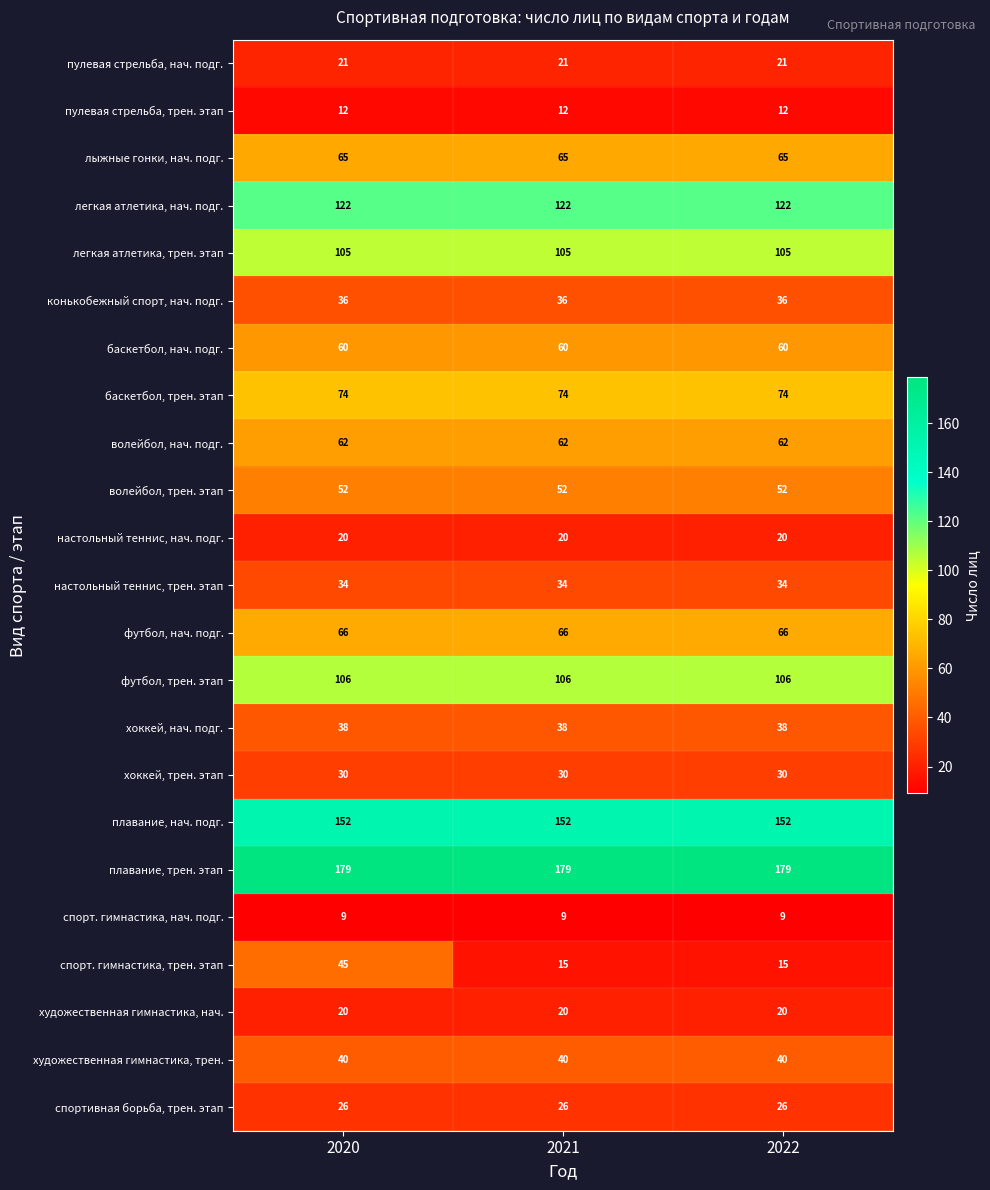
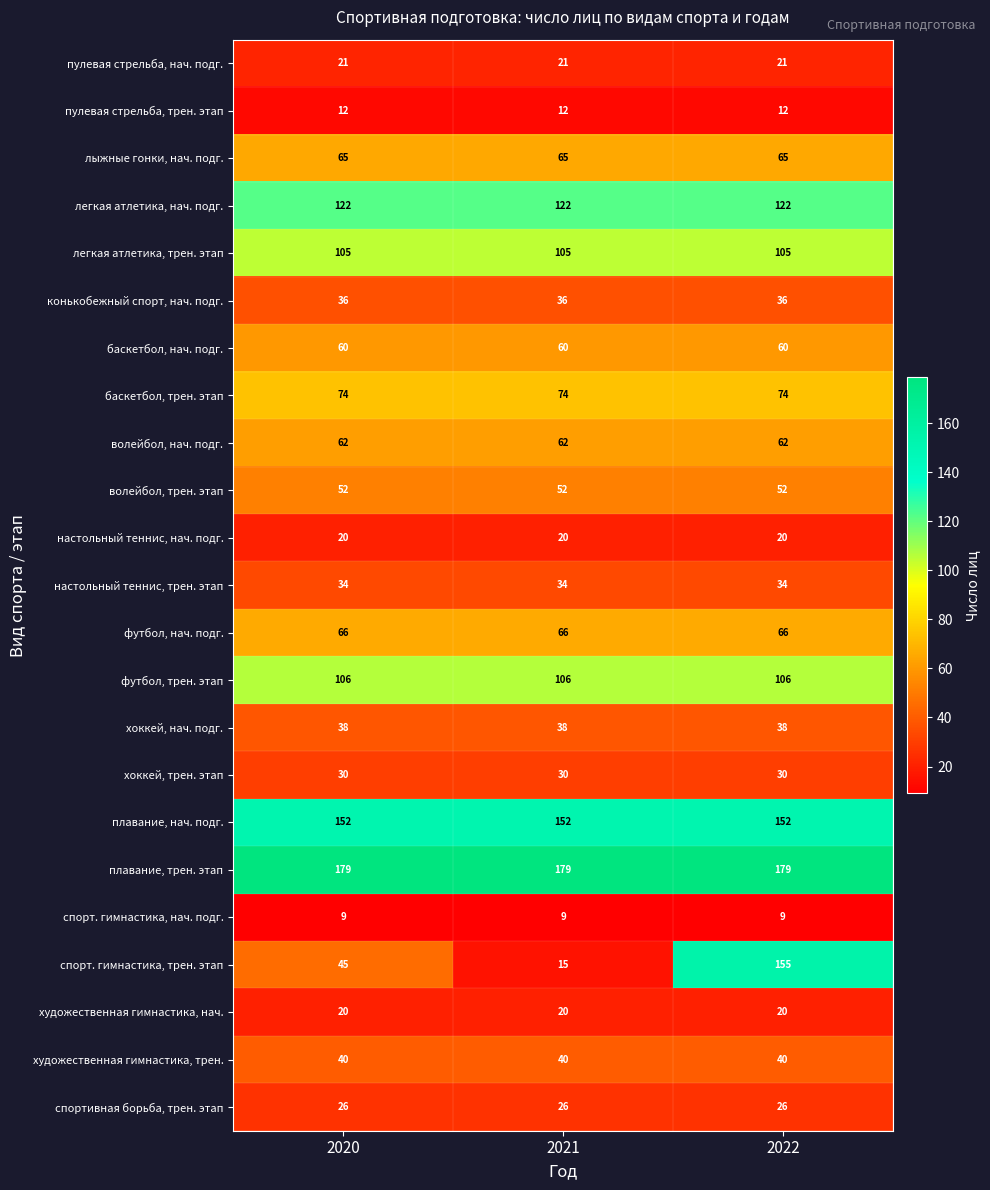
спорт. гимнастика, трен. этап, 2022: 15 -> 155
